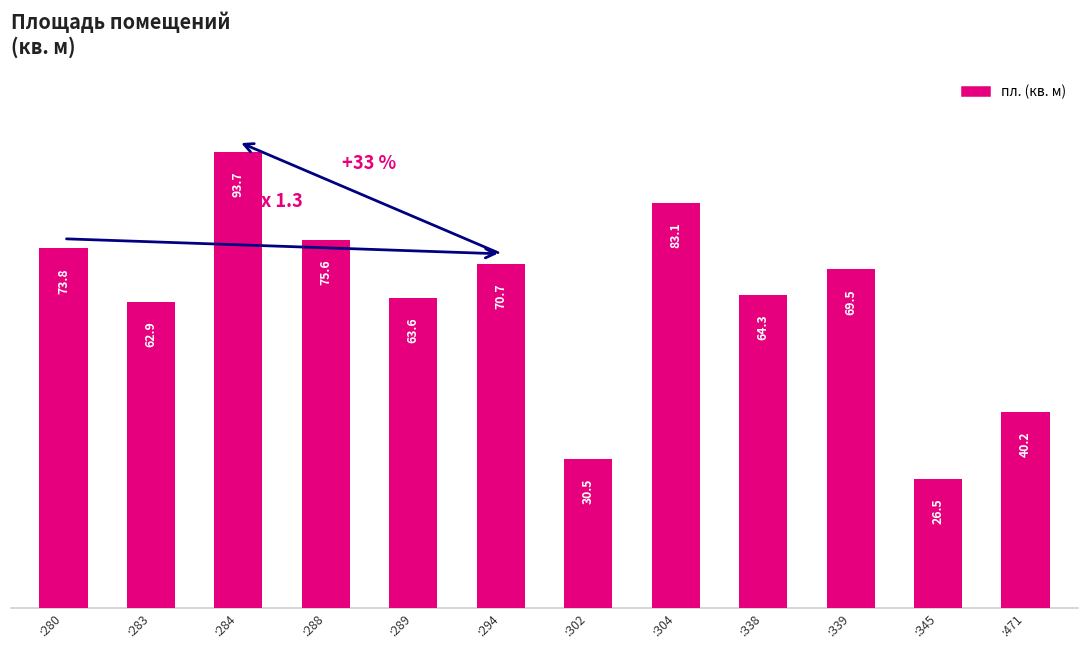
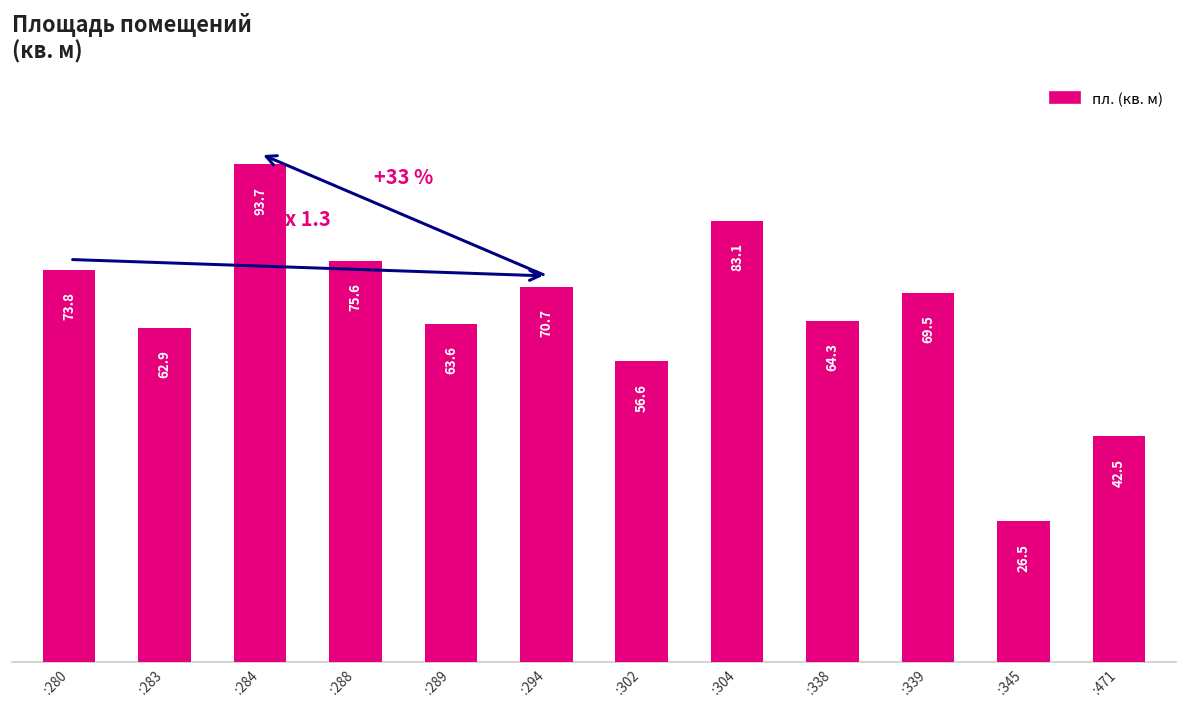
:302: 30.5 -> 56.6
:471: 40.2 -> 42.5
